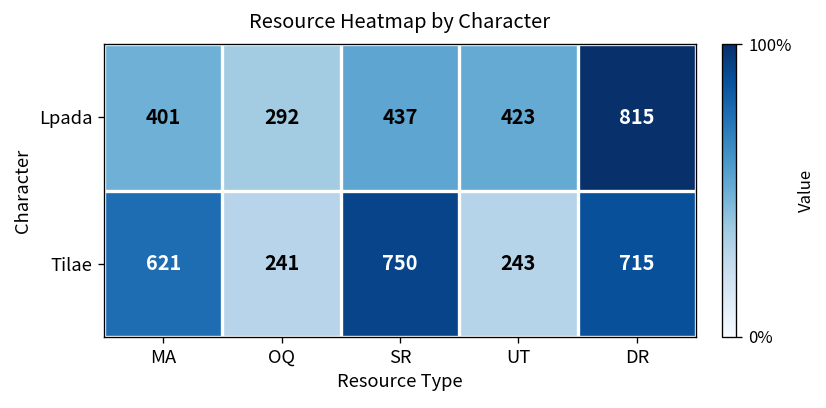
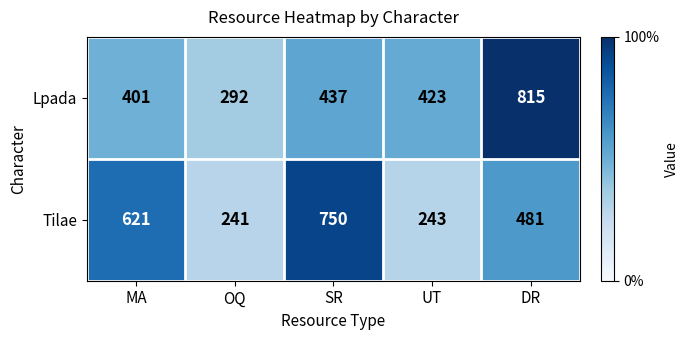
Tilae, DR: 715 -> 481
